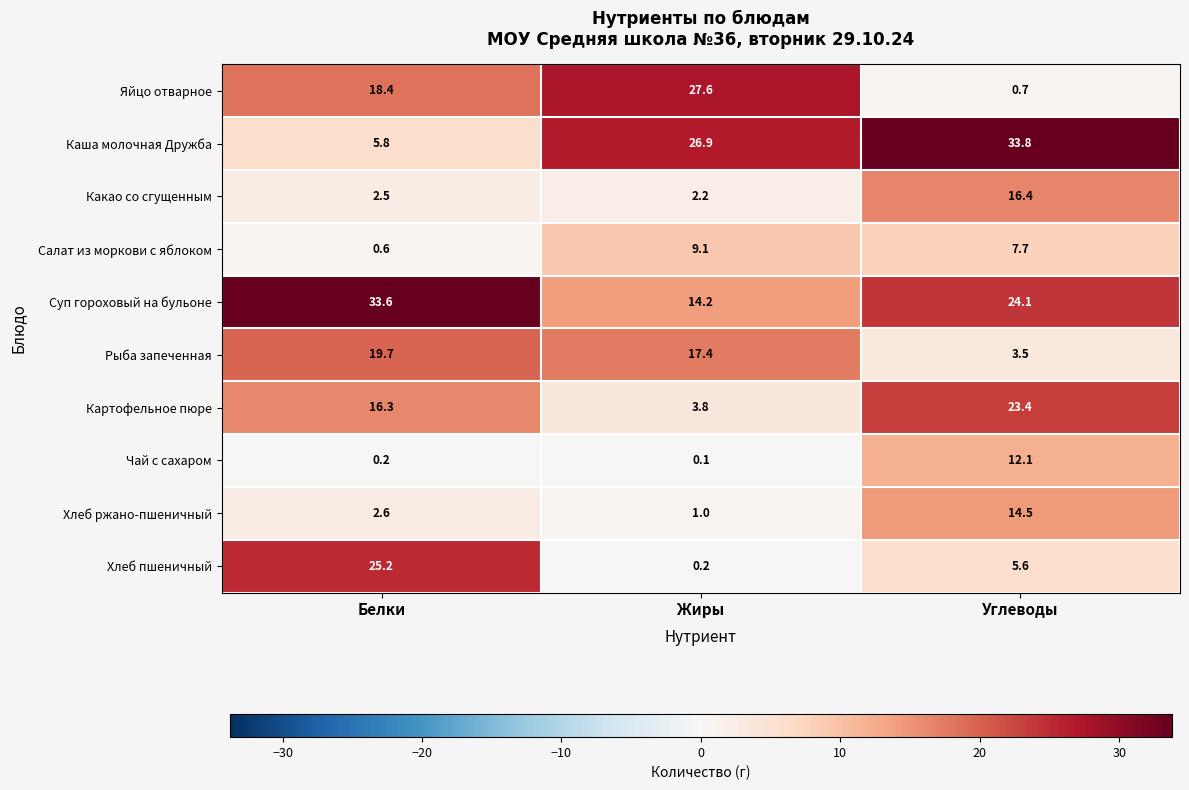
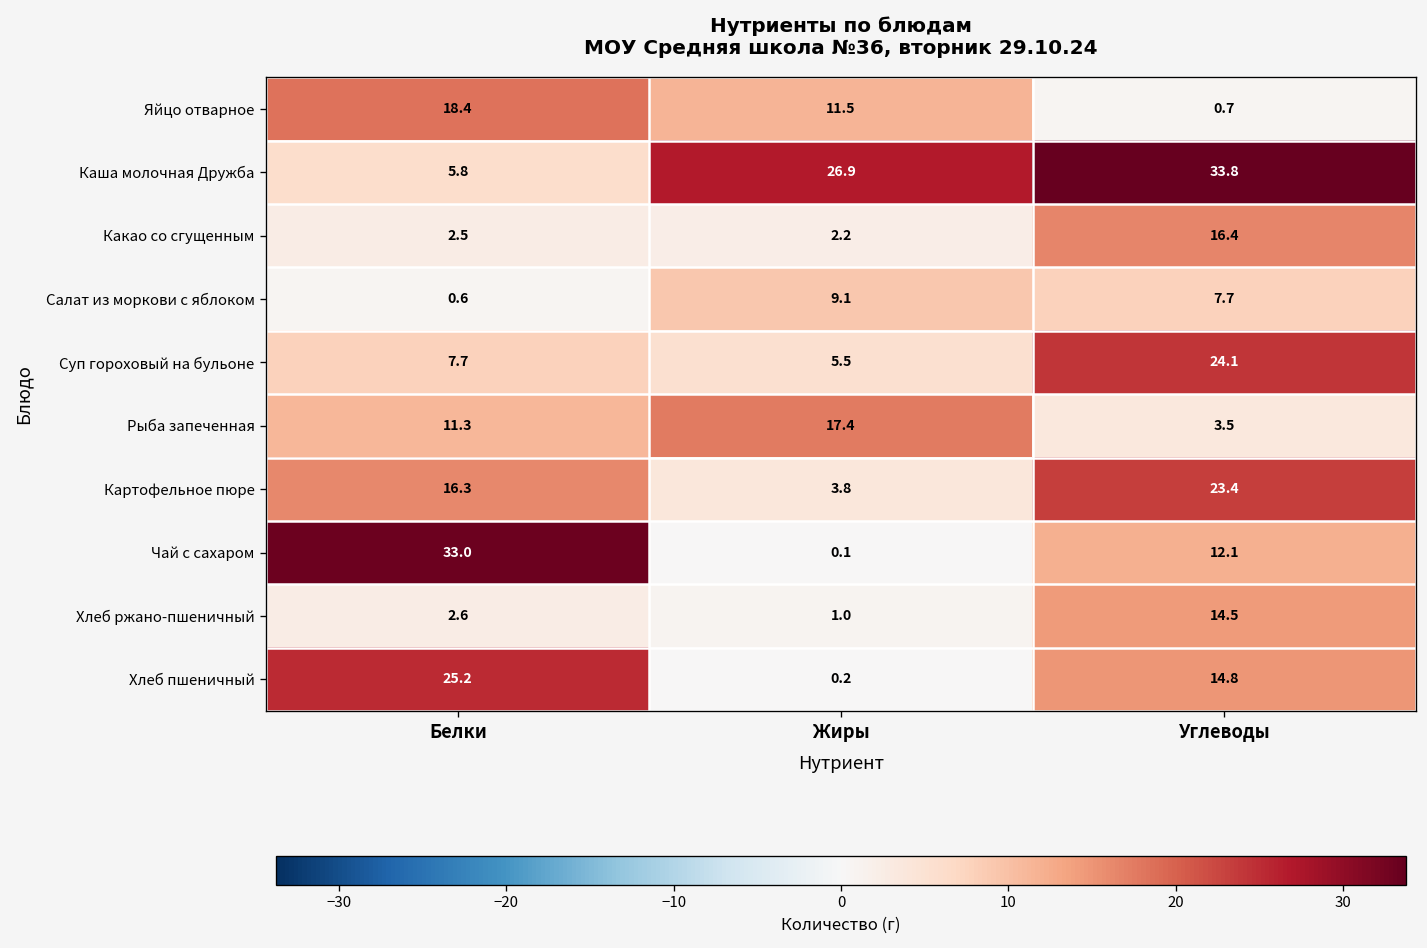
Яйцо отварное, Жиры: 27.6 -> 11.5
Суп гороховый на бульоне, Белки: 33.6 -> 7.7
Суп гороховый на бульоне, Жиры: 14.2 -> 5.5
Рыба запеченная, Белки: 19.7 -> 11.3
Чай с сахаром, Белки: 0.2 -> 33.0
Хлеб пшеничный, Углеводы: 5.6 -> 14.8
